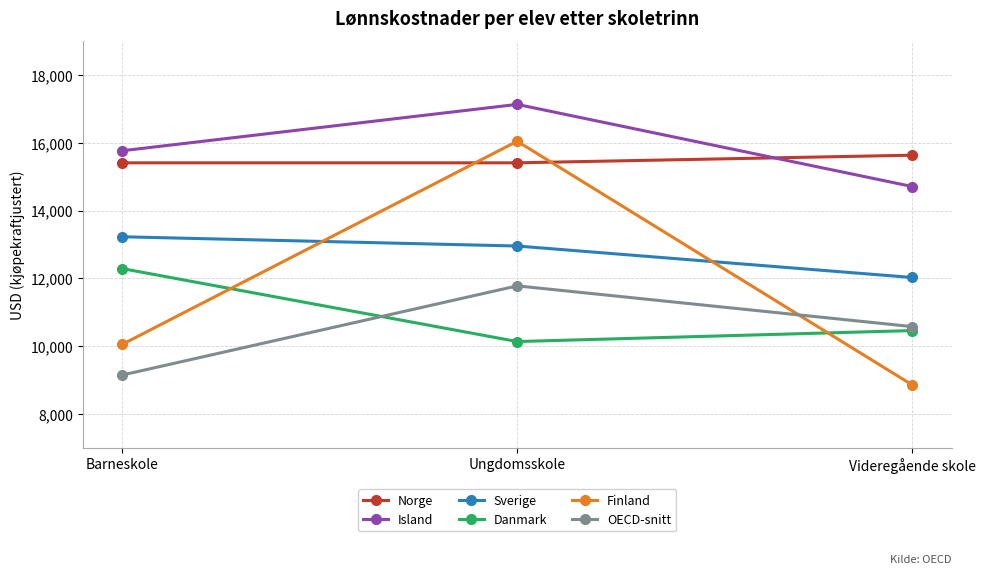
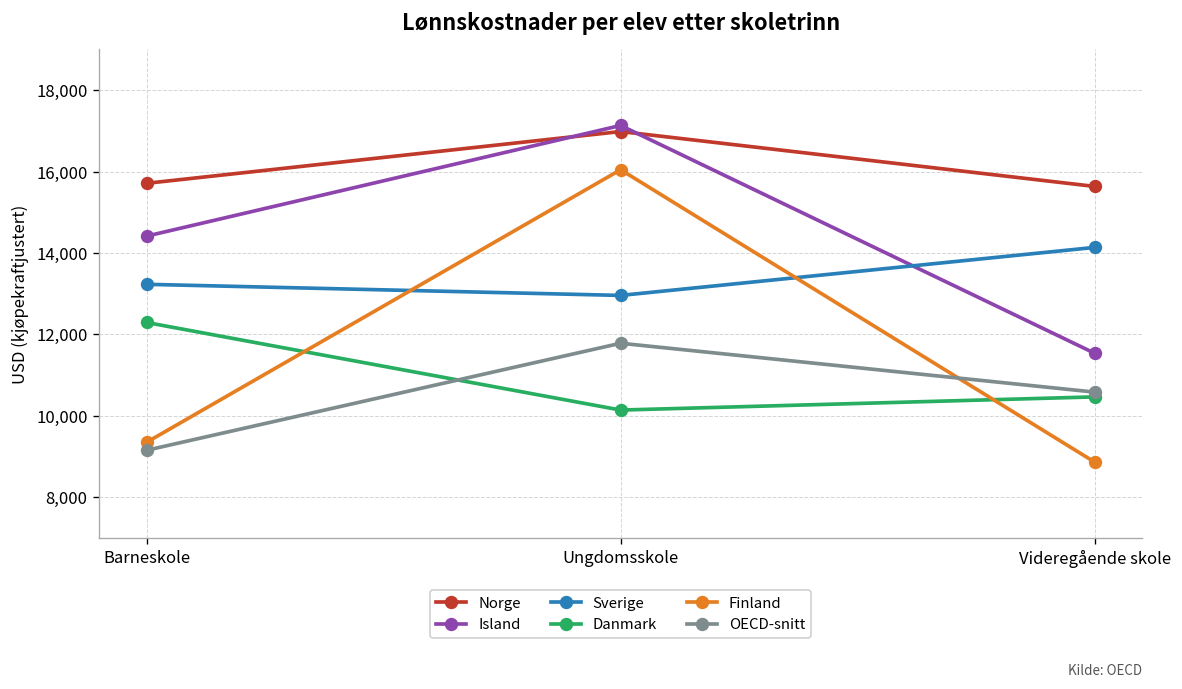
Norge, Barneskole: 15,400 -> 15,700
Island, Barneskole: 15,800 -> 14,400
Finland, Barneskole: 10,100 -> 9,300
Norge, Ungdomsskole: 15,400 -> 17,000
Island, Videregående skole: 14,700 -> 11,500
Sverige, Videregående skole: 12,000 -> 14,100
